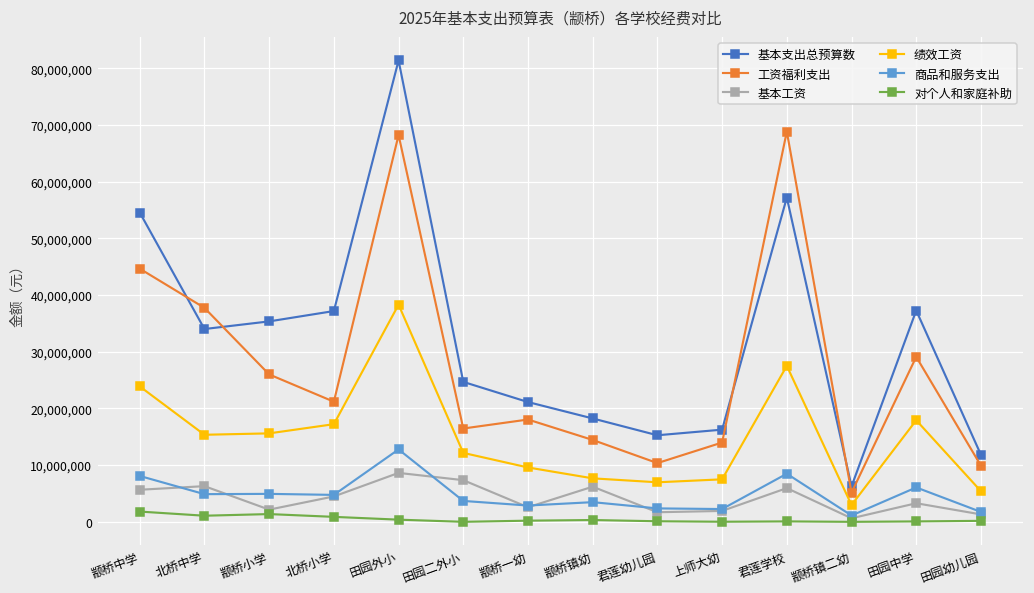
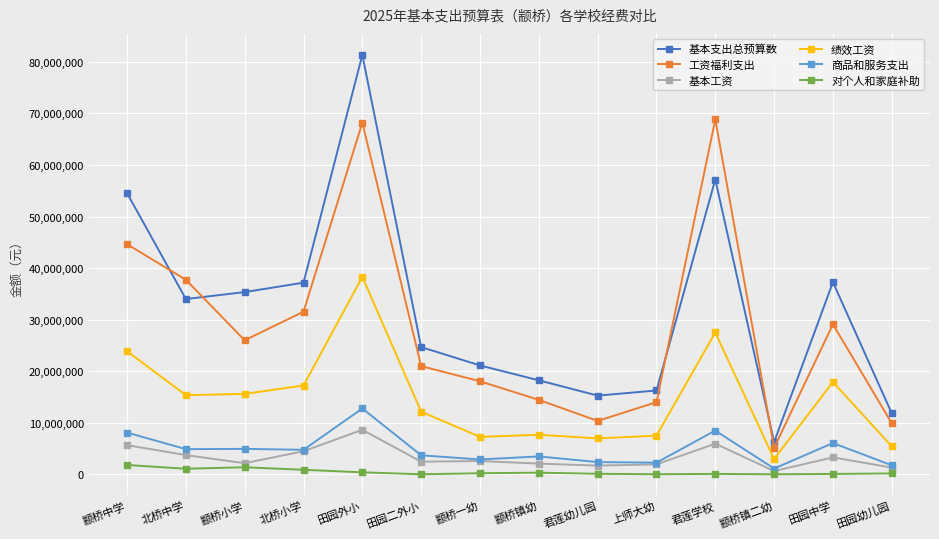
基本工资, 北桥中学: 6,000,000 -> 4,000,000
工资福利支出, 北桥小学: 21,000,000 -> 32,000,000
工资福利支出, 田园二外小: 16,000,000 -> 21,000,000
基本工资, 田园二外小: 7,000,000 -> 2,000,000
绩效工资, 颛桥一幼: 10,000,000 -> 7,000,000
基本工资, 颛桥镇幼: 6,000,000 -> 2,000,000
